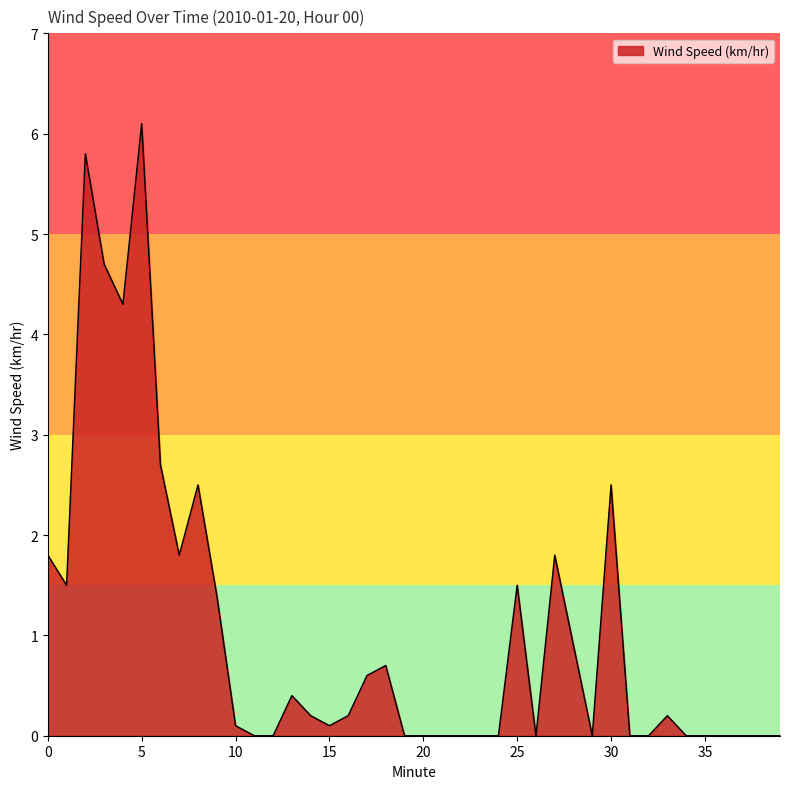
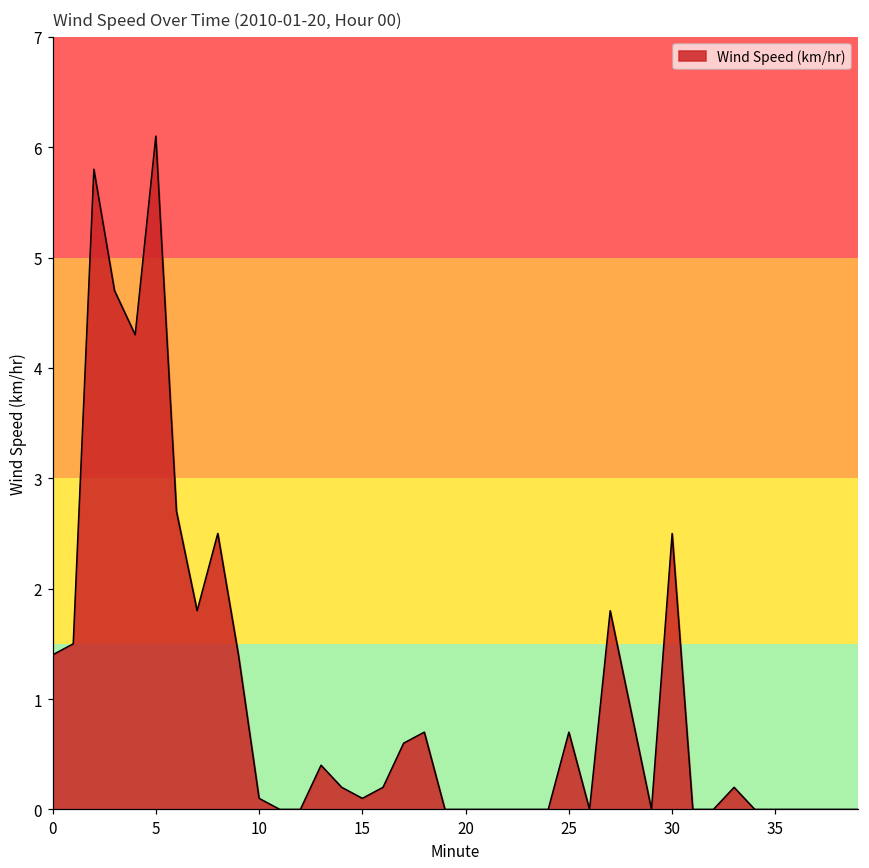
0: 1.8 -> 1.4
25: 1.5 -> 0.7
